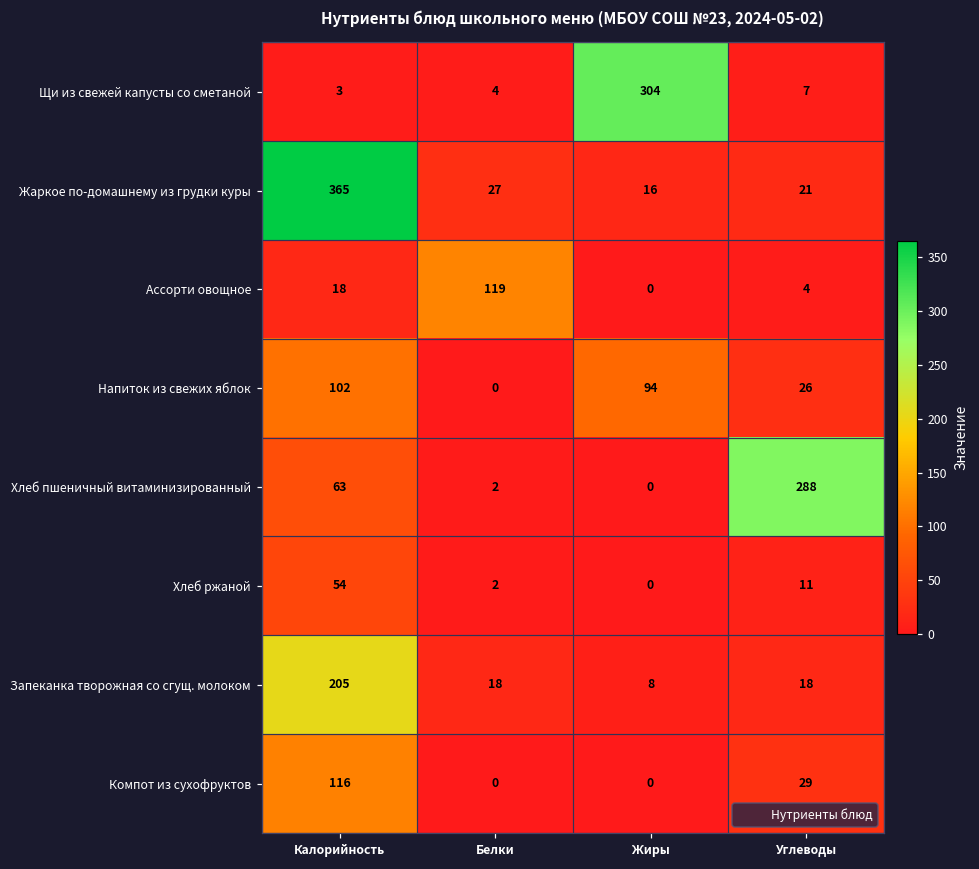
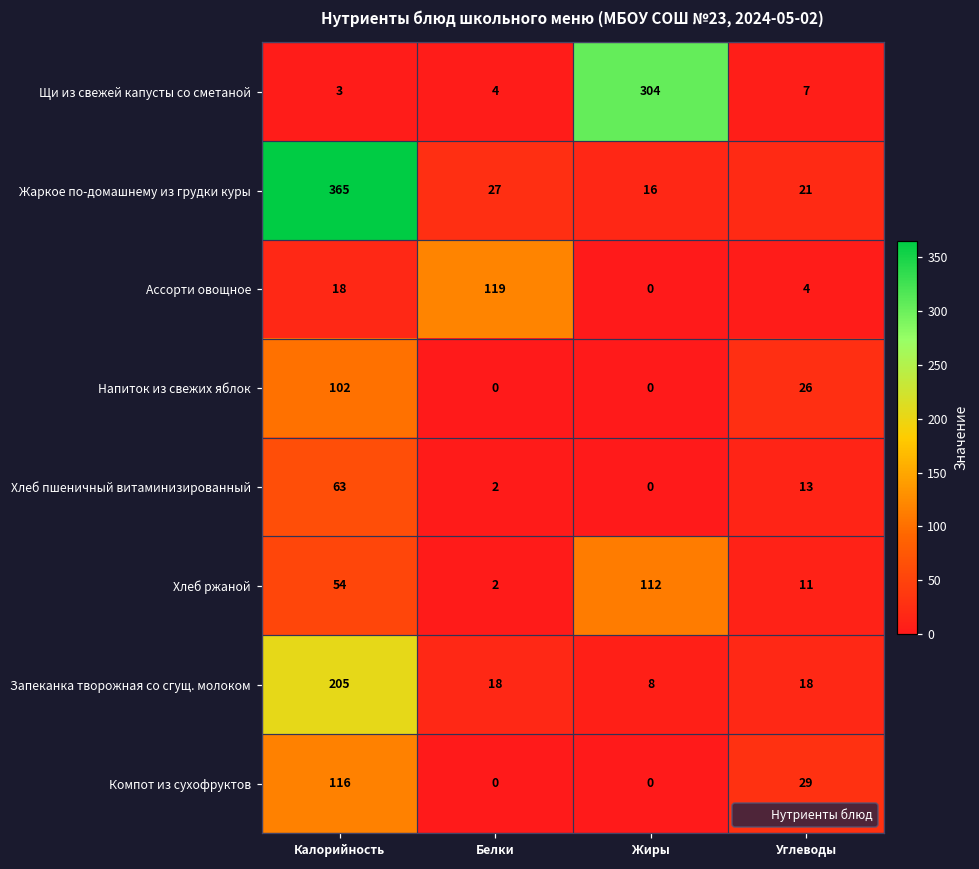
Напиток из свежих яблок, Жиры: 94 -> 0
Хлеб пшеничный витаминизированный, Углеводы: 288 -> 13
Хлеб ржаной, Жиры: 0 -> 112
